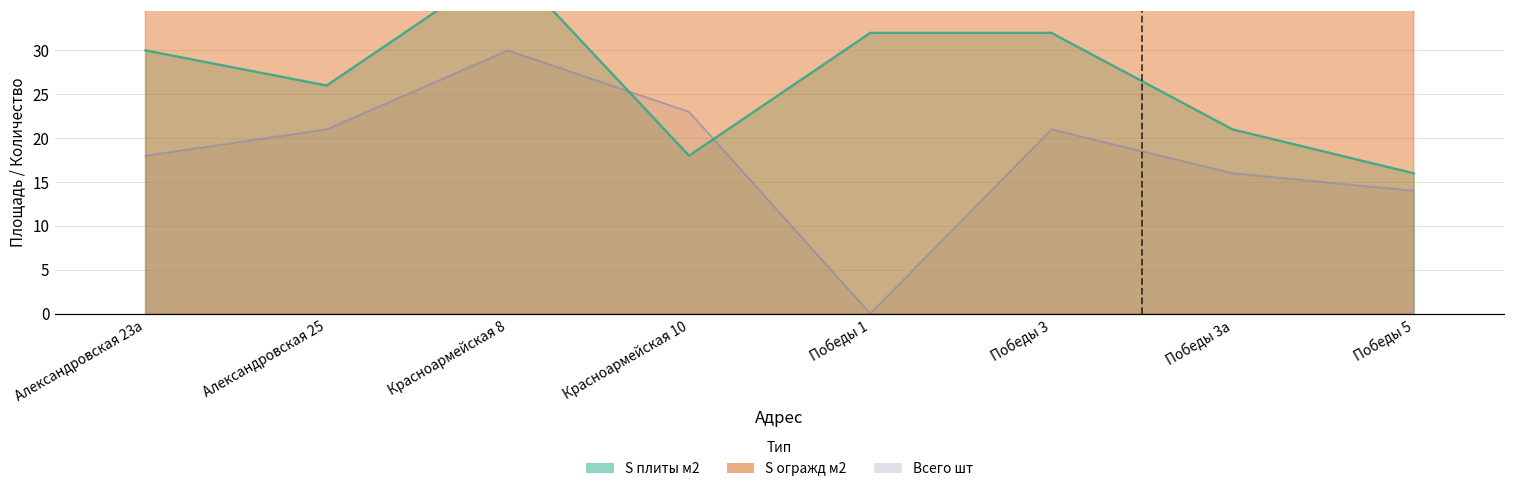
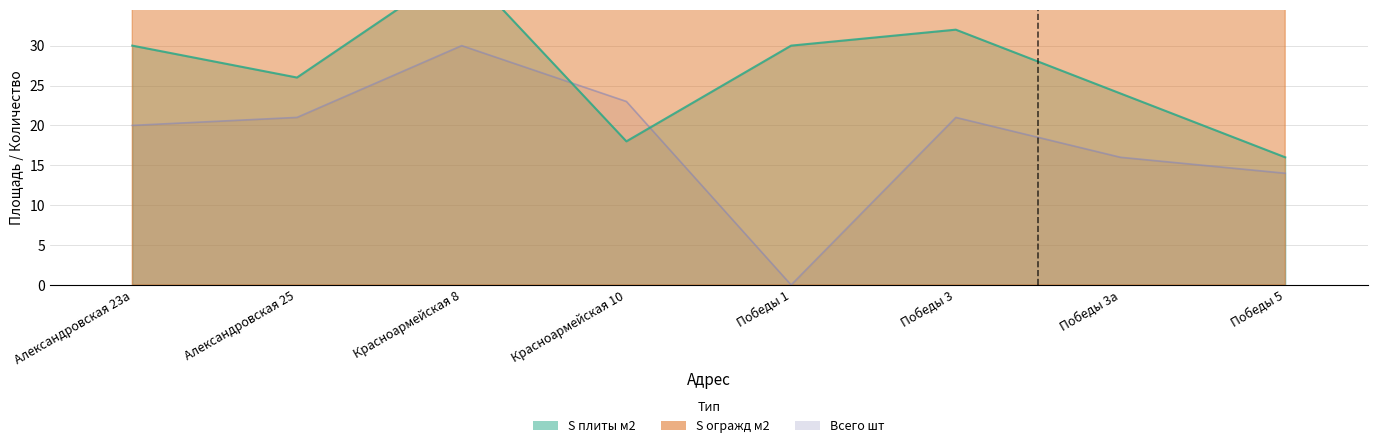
Всего шт, Александровская 23а: 18 -> 20
S плиты м2, Победы 1: 32 -> 30
S плиты м2, Победы 3а: 21 -> 24
